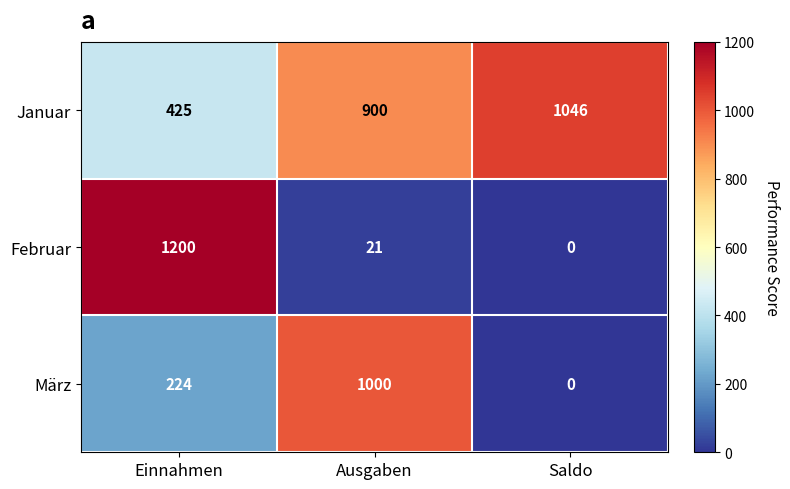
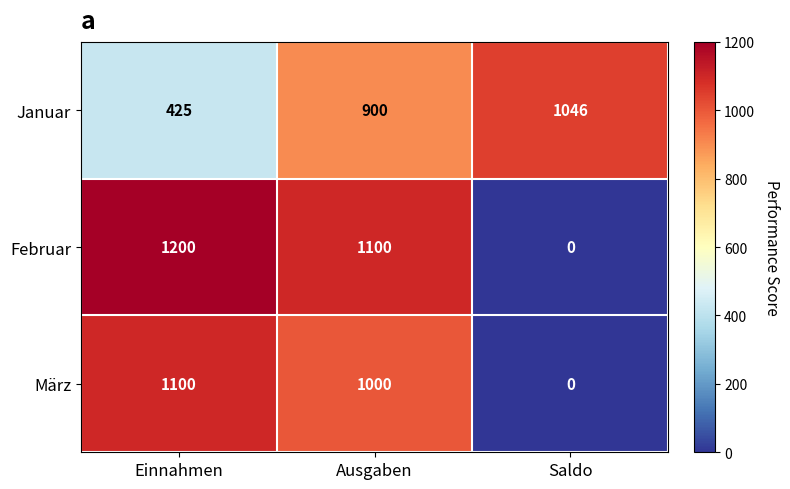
Februar, Ausgaben: 21 -> 1100
März, Einnahmen: 224 -> 1100
